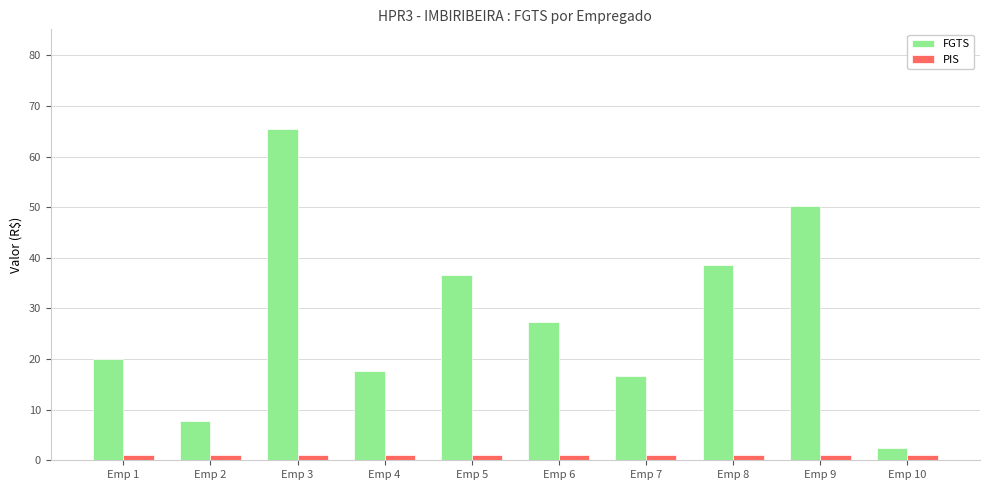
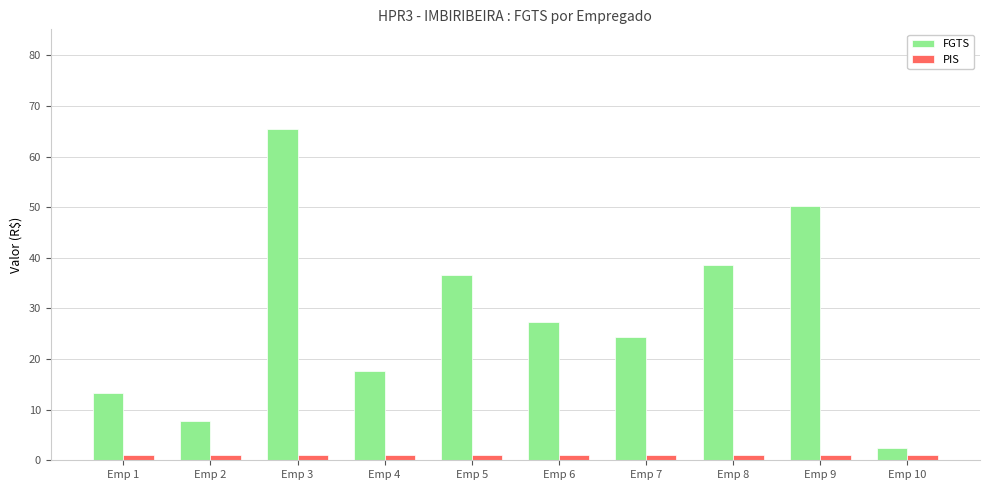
FGTS, Emp 1: 20 -> 13
FGTS, Emp 7: 17 -> 24
